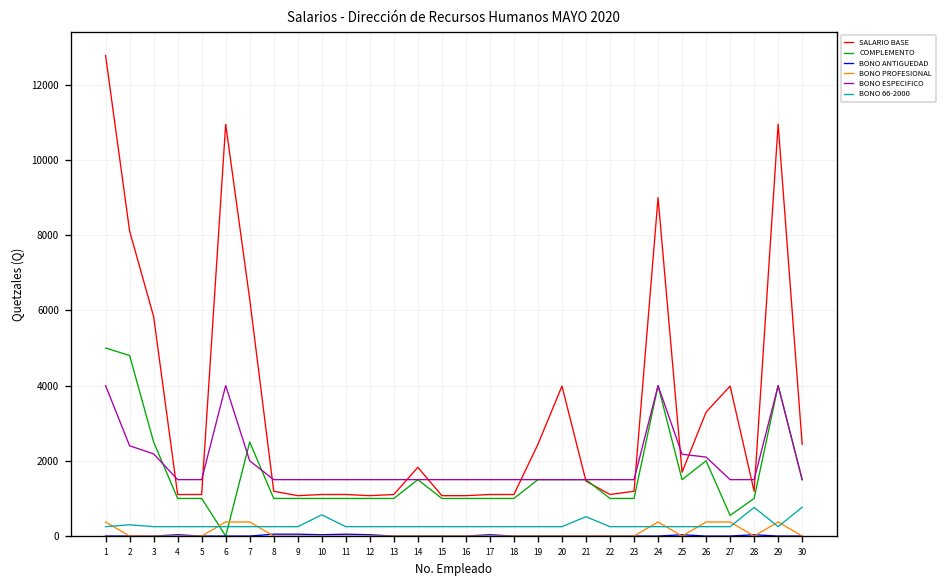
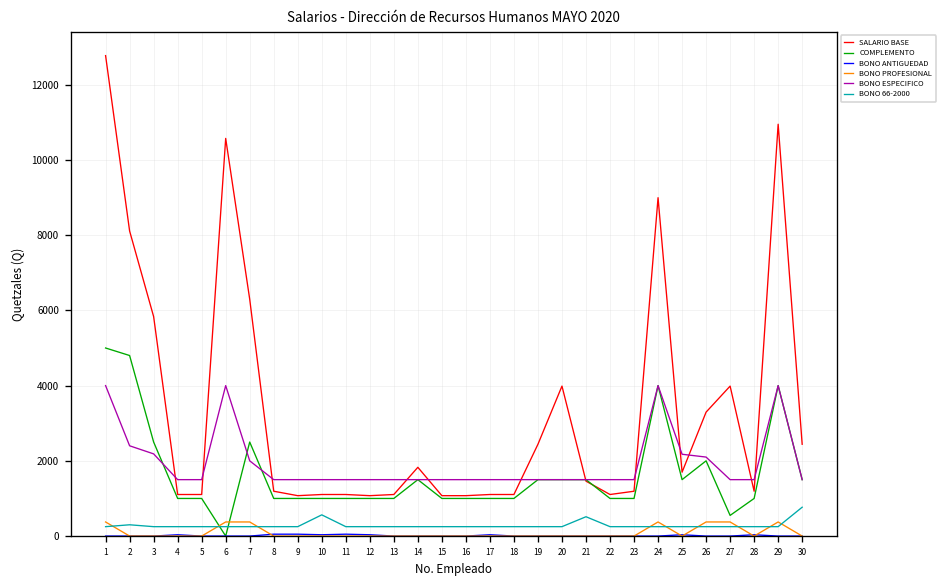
SALARIO BASE, 6: 10900 -> 10600
BONO 66-2000, 28: 800 -> 300
